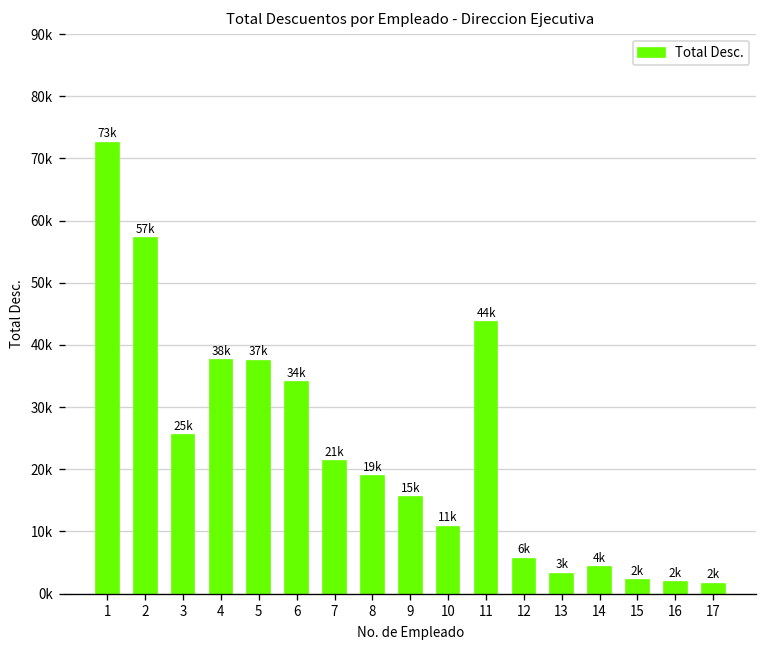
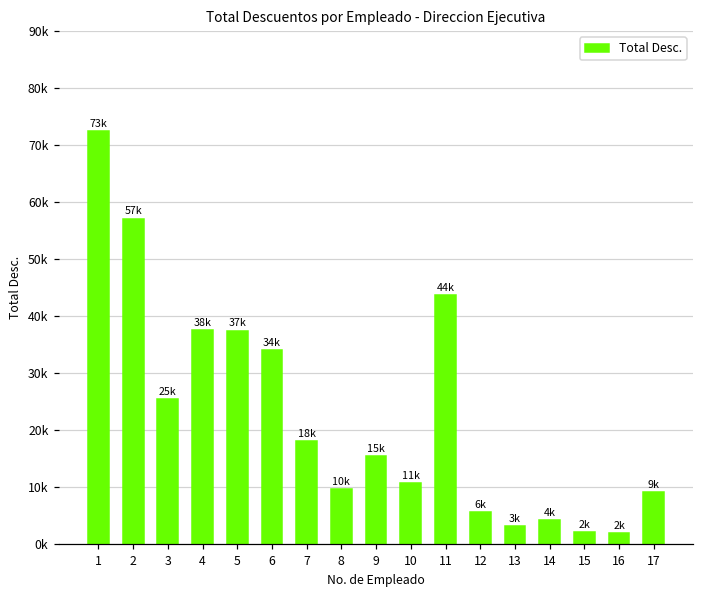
7: 21k -> 18k
8: 19k -> 10k
17: 2k -> 9k
